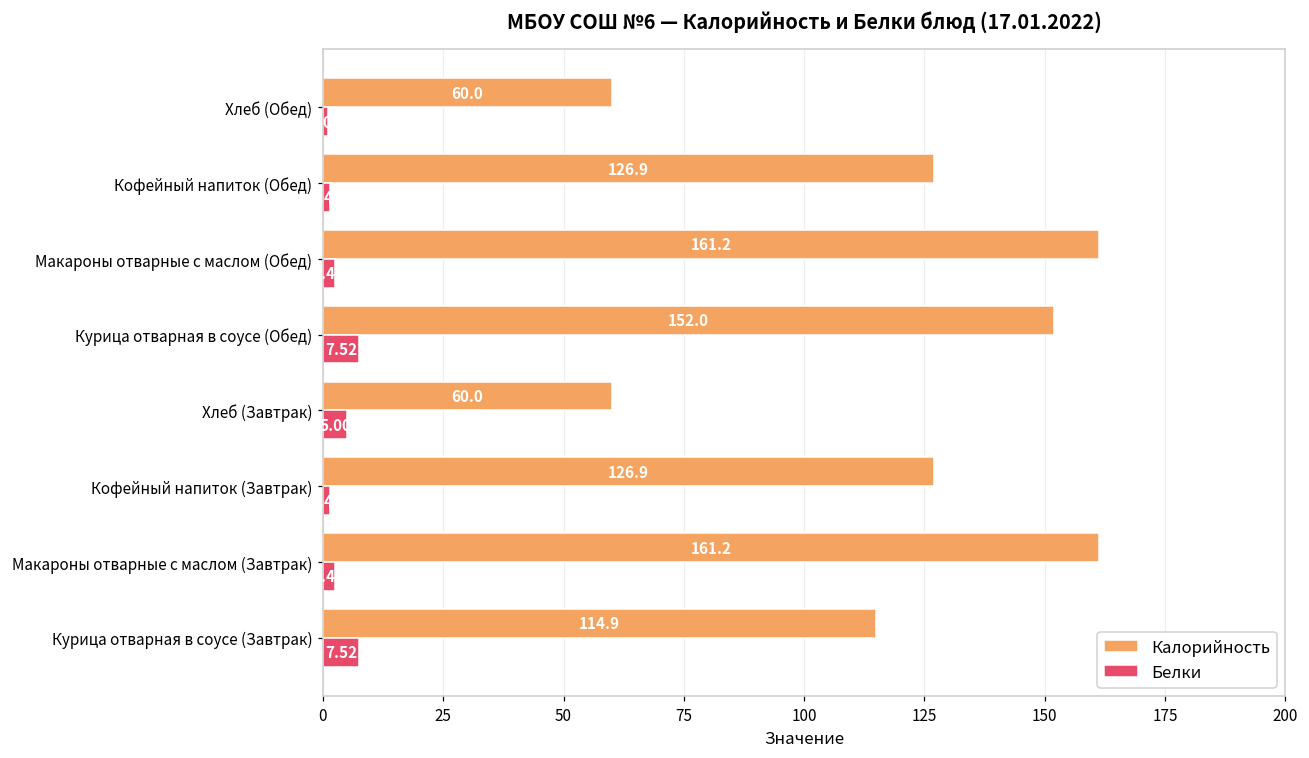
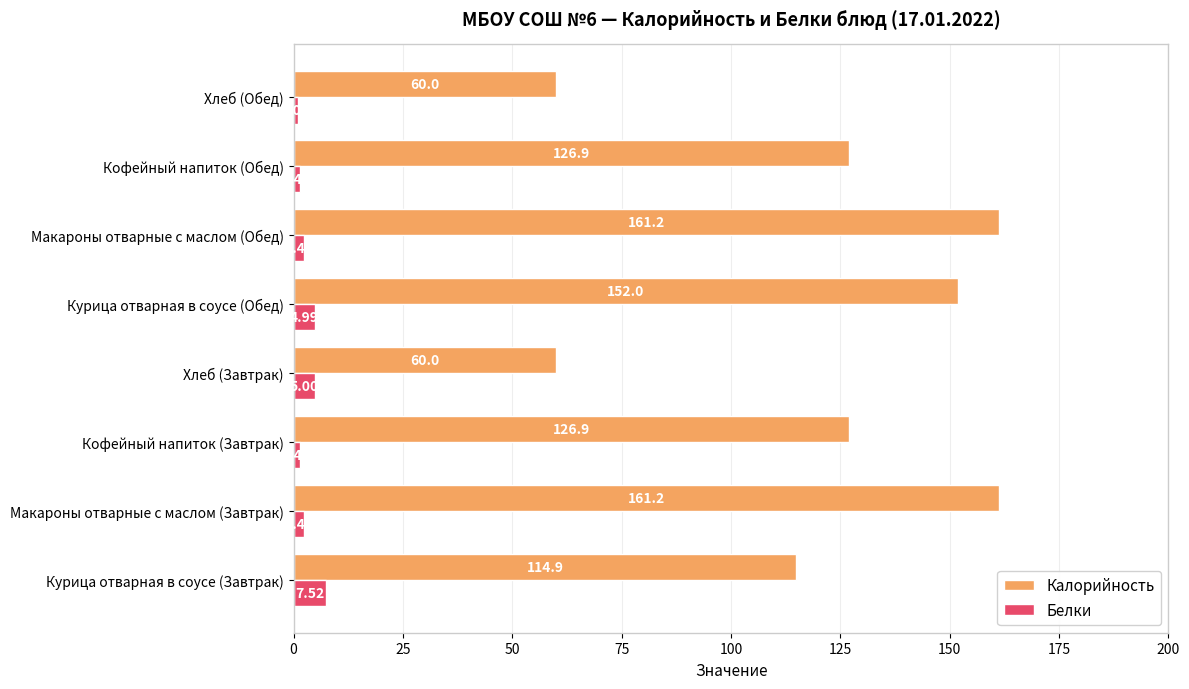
Белки, Курица отварная в соусе (Обед): 7.52 -> 4.99
